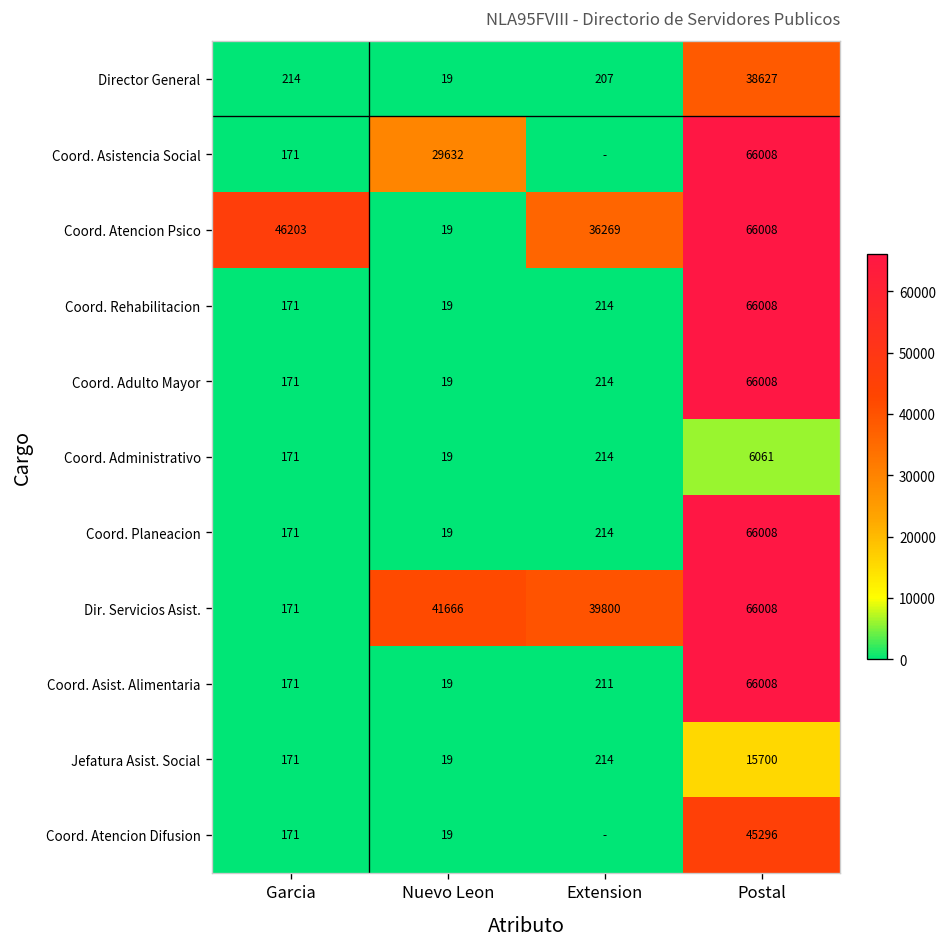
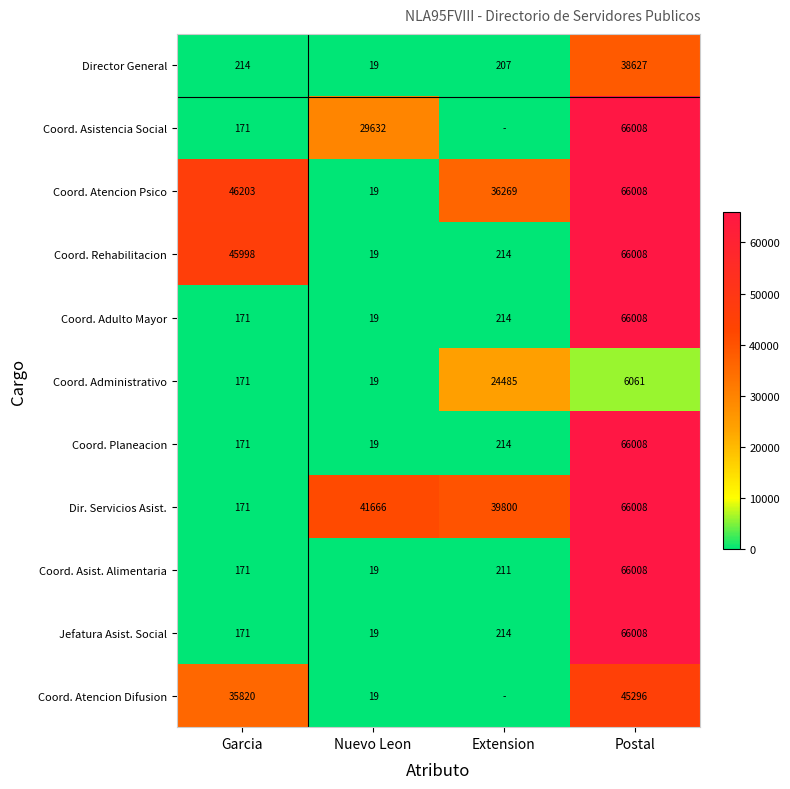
Coord. Rehabilitacion, Garcia: 171 -> 45998
Coord. Administrativo, Extension: 214 -> 24485
Jefatura Asist. Social, Postal: 15700 -> 66008
Coord. Atencion Difusion, Garcia: 171 -> 35820
